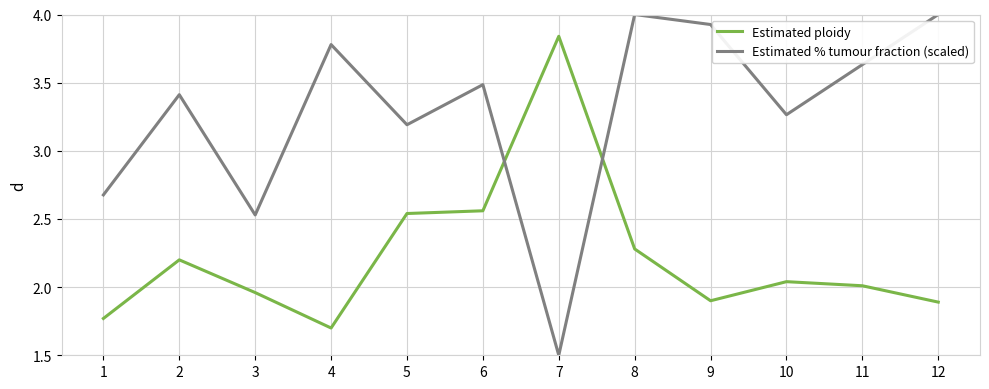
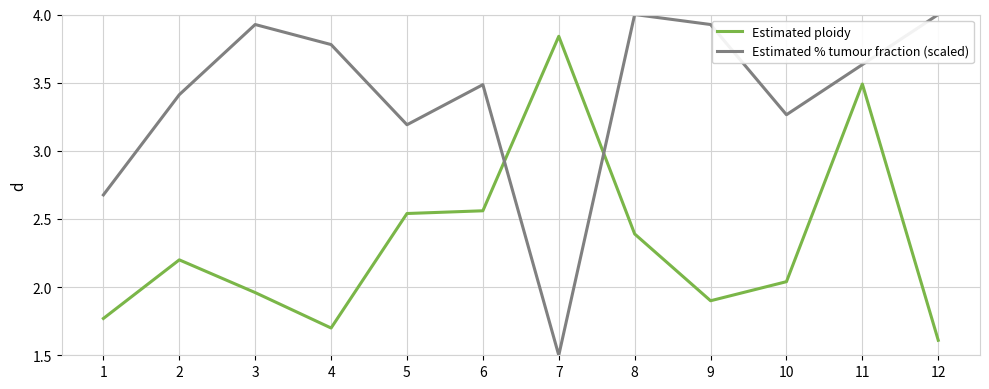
Estimated % tumour fraction (scaled), 3: 2.53 -> 3.93
Estimated ploidy, 8: 2.28 -> 2.39
Estimated ploidy, 11: 2.01 -> 3.49
Estimated ploidy, 12: 1.89 -> 1.61
